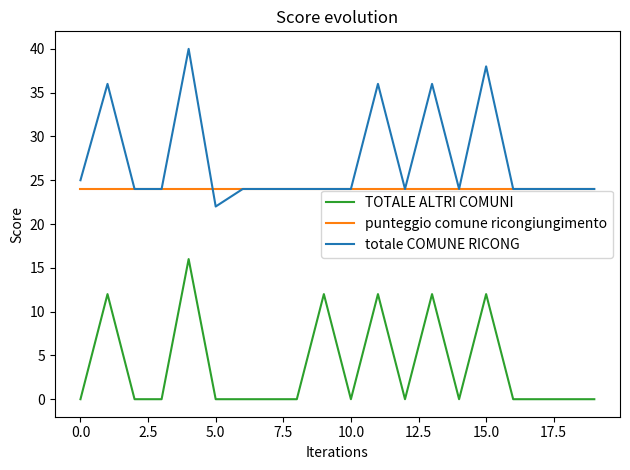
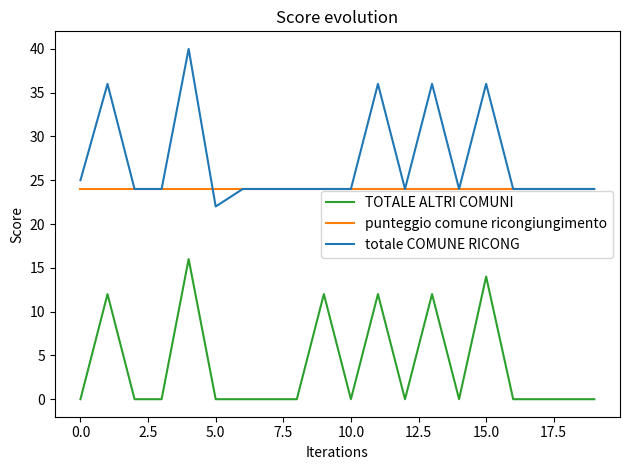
TOTALE ALTRI COMUNI, 15.0: 12 -> 14
totale COMUNE RICONG, 15.0: 38 -> 36
